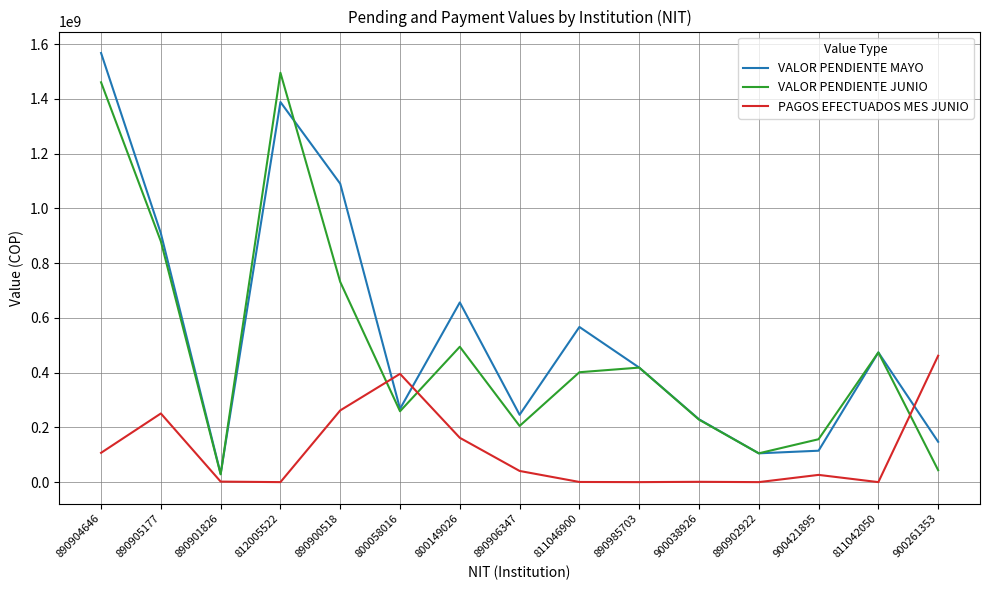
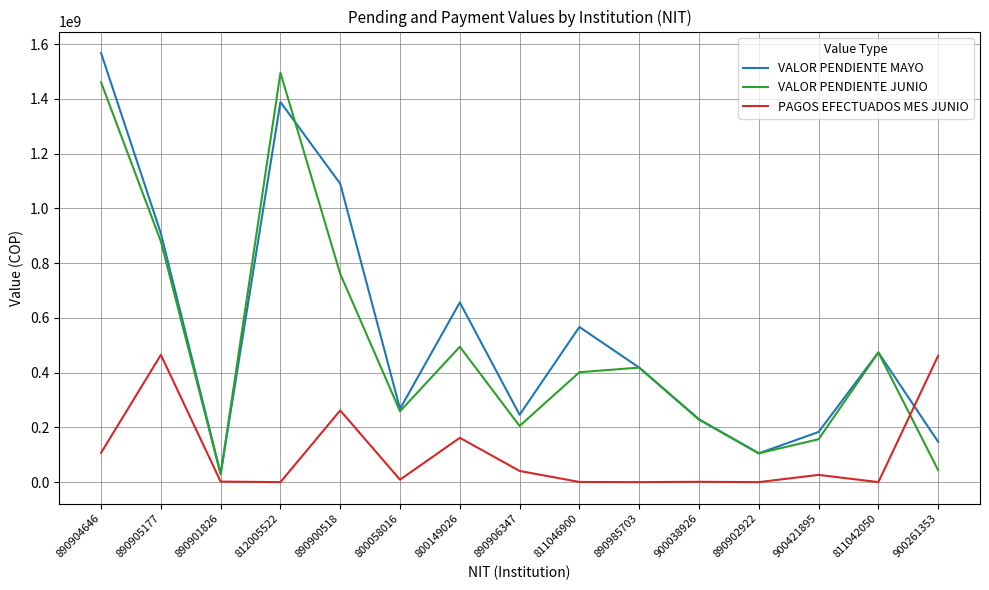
PAGOS EFECTUADOS MES JUNIO, 890905177: 250000000 -> 460000000
VALOR PENDIENTE JUNIO, 890900518: 730000000 -> 760000000
PAGOS EFECTUADOS MES JUNIO, 800058016: 400000000 -> 10000000
VALOR PENDIENTE MAYO, 900421895: 110000000 -> 180000000
